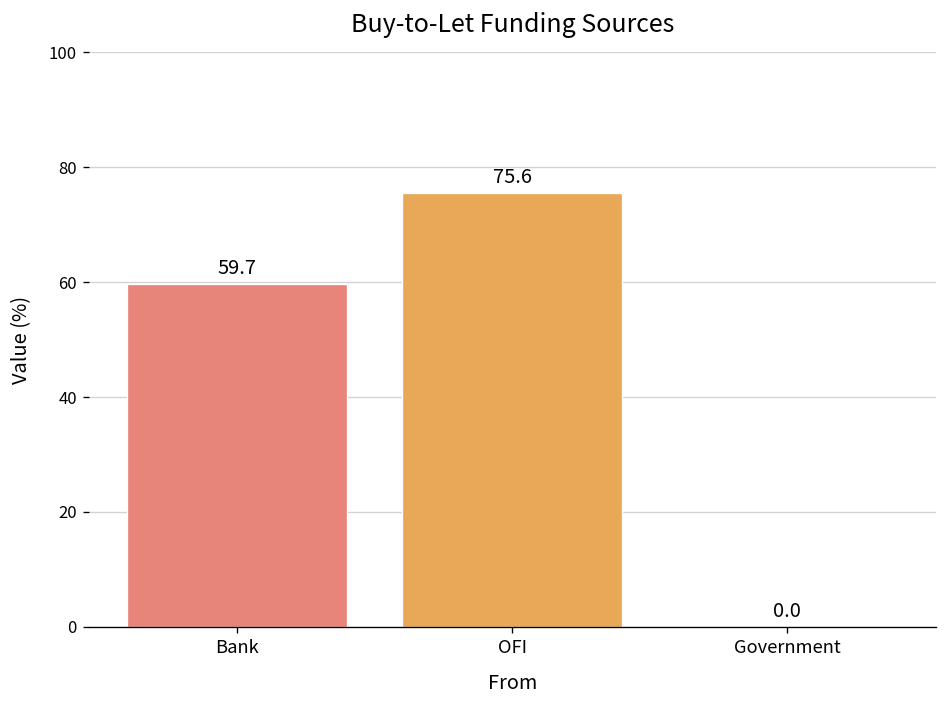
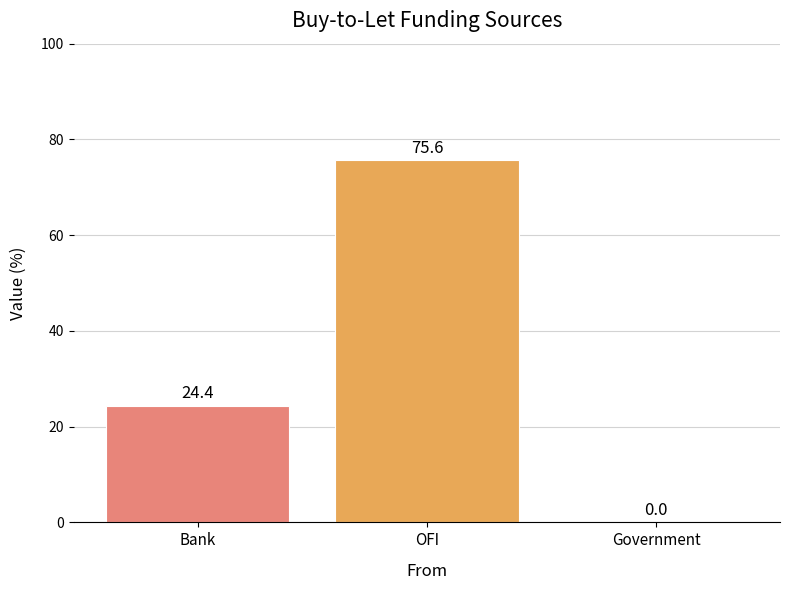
Bank: 59.7 -> 24.4
